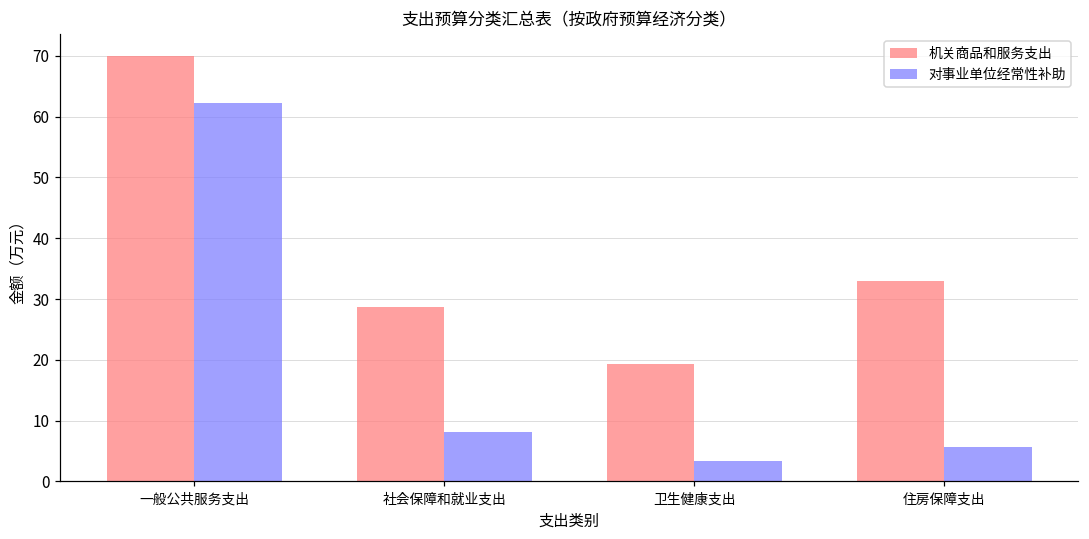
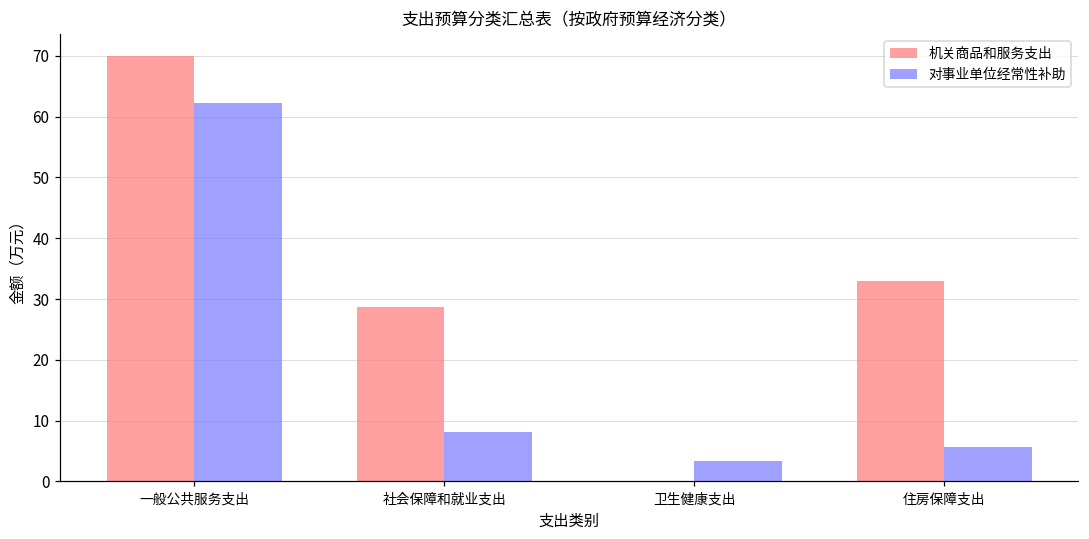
机关商品和服务支出, 卫生健康支出: 19 -> 0
